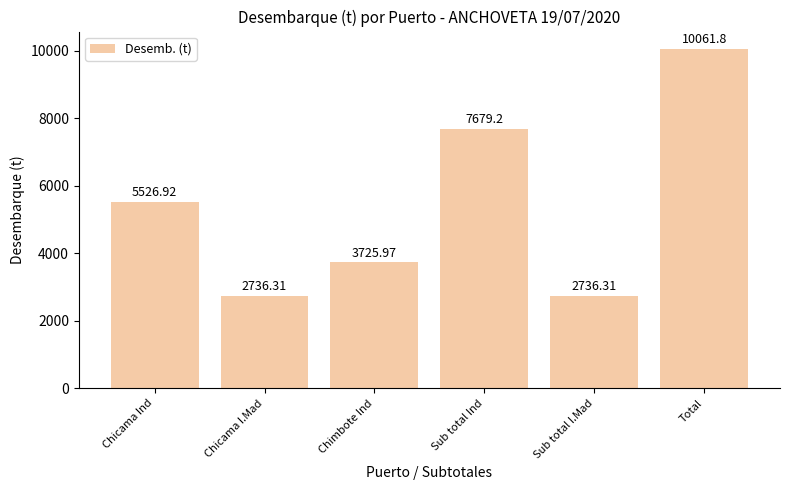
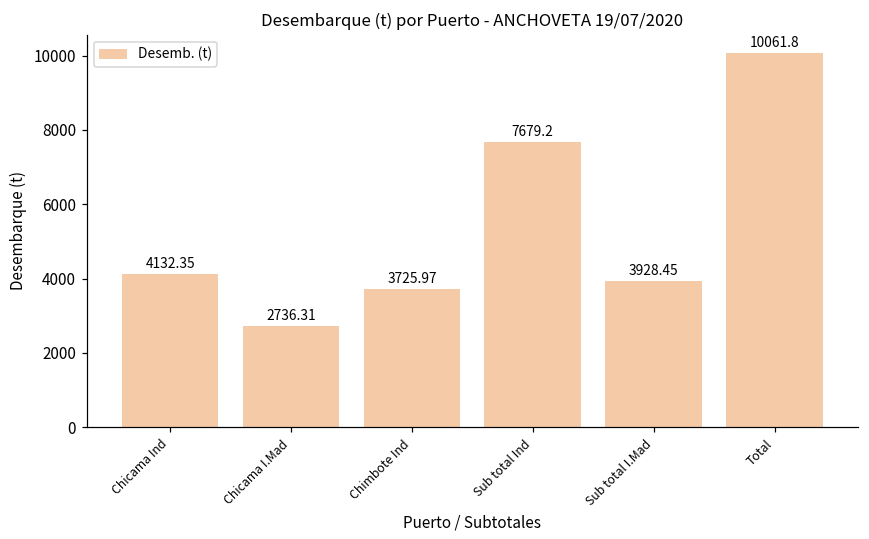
Chicama Ind: 5526.92 -> 4132.35
Sub total I.Mad: 2736.31 -> 3928.45
